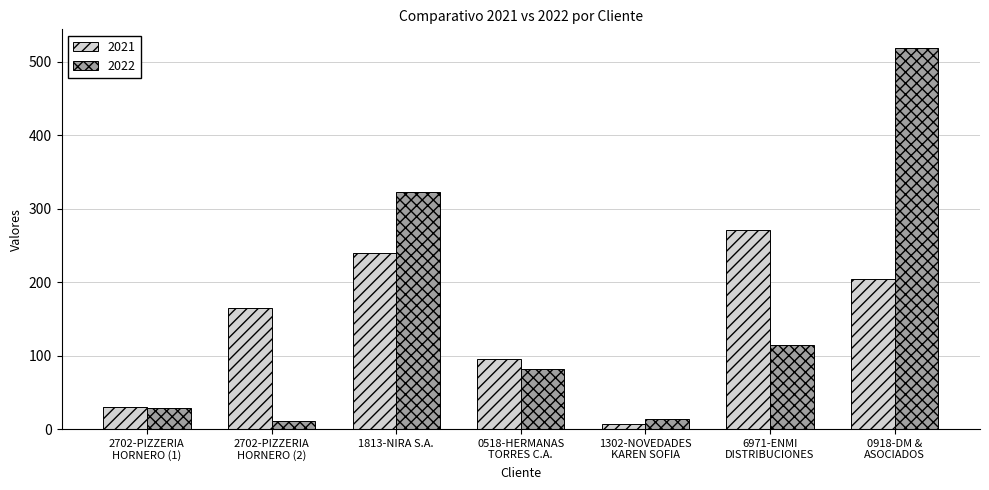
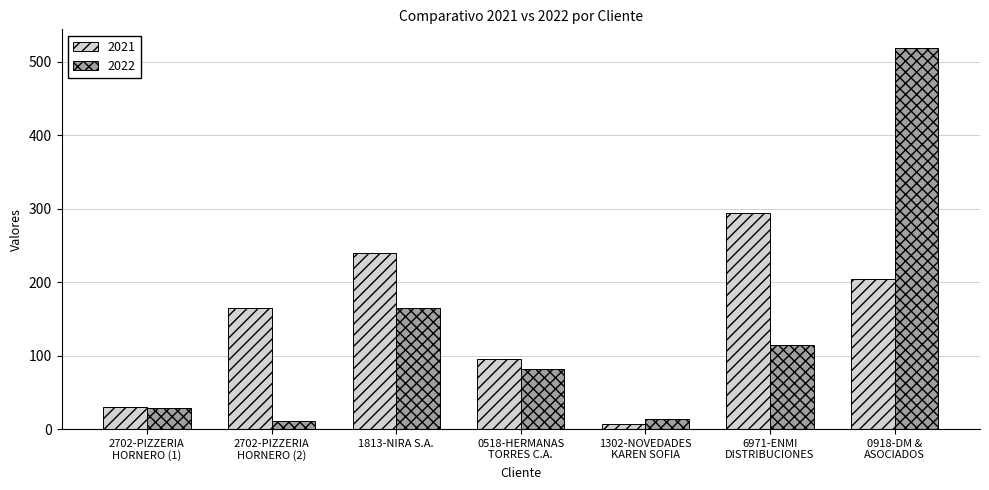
2022, 1813-NIRA S.A.: 320 -> 170
2021, 6971-ENMI DISTRIBUCIONES: 270 -> 290
